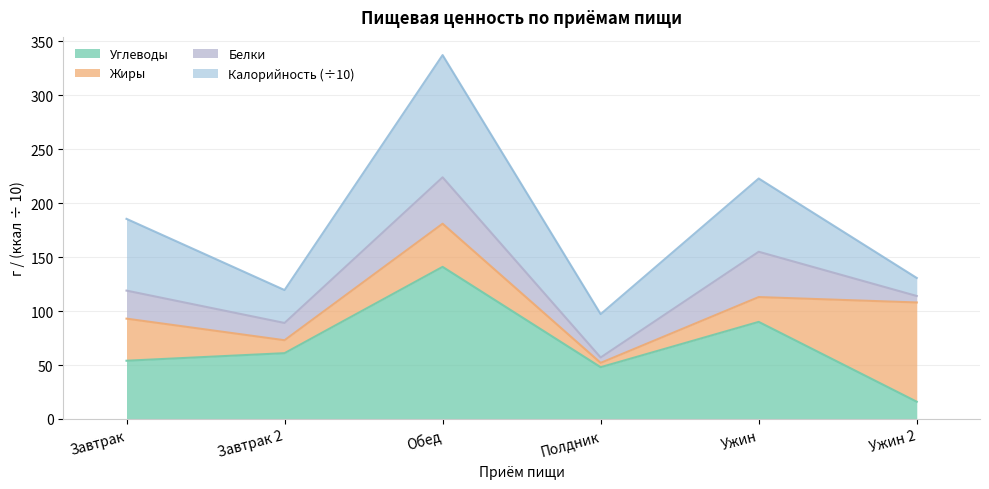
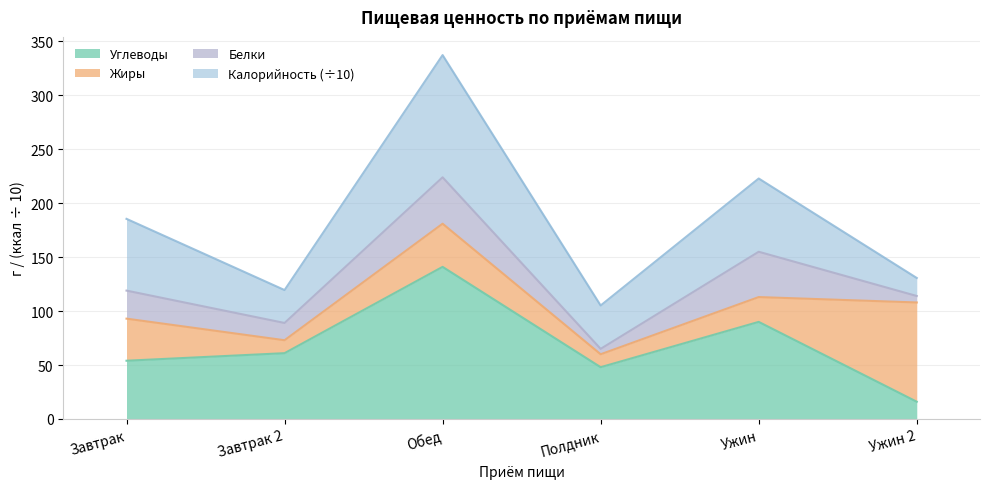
Жиры, Полдник: 4 -> 12
